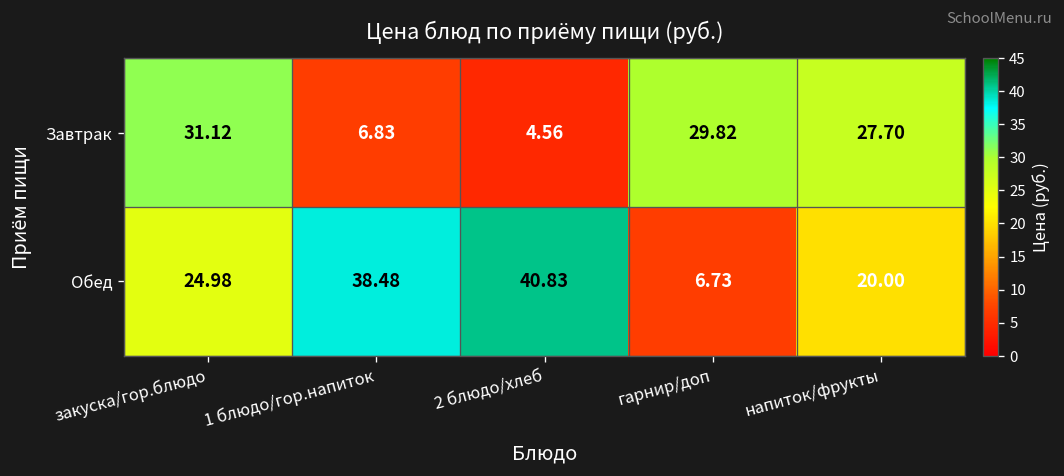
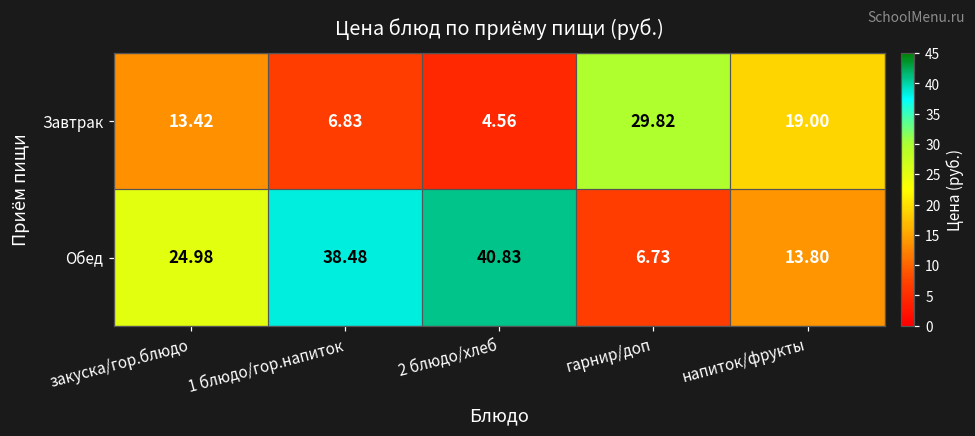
Завтрак, закуска/гор.блюдо: 31.12 -> 13.42
Завтрак, напиток/фрукты: 27.70 -> 19.00
Обед, напиток/фрукты: 20.00 -> 13.80
